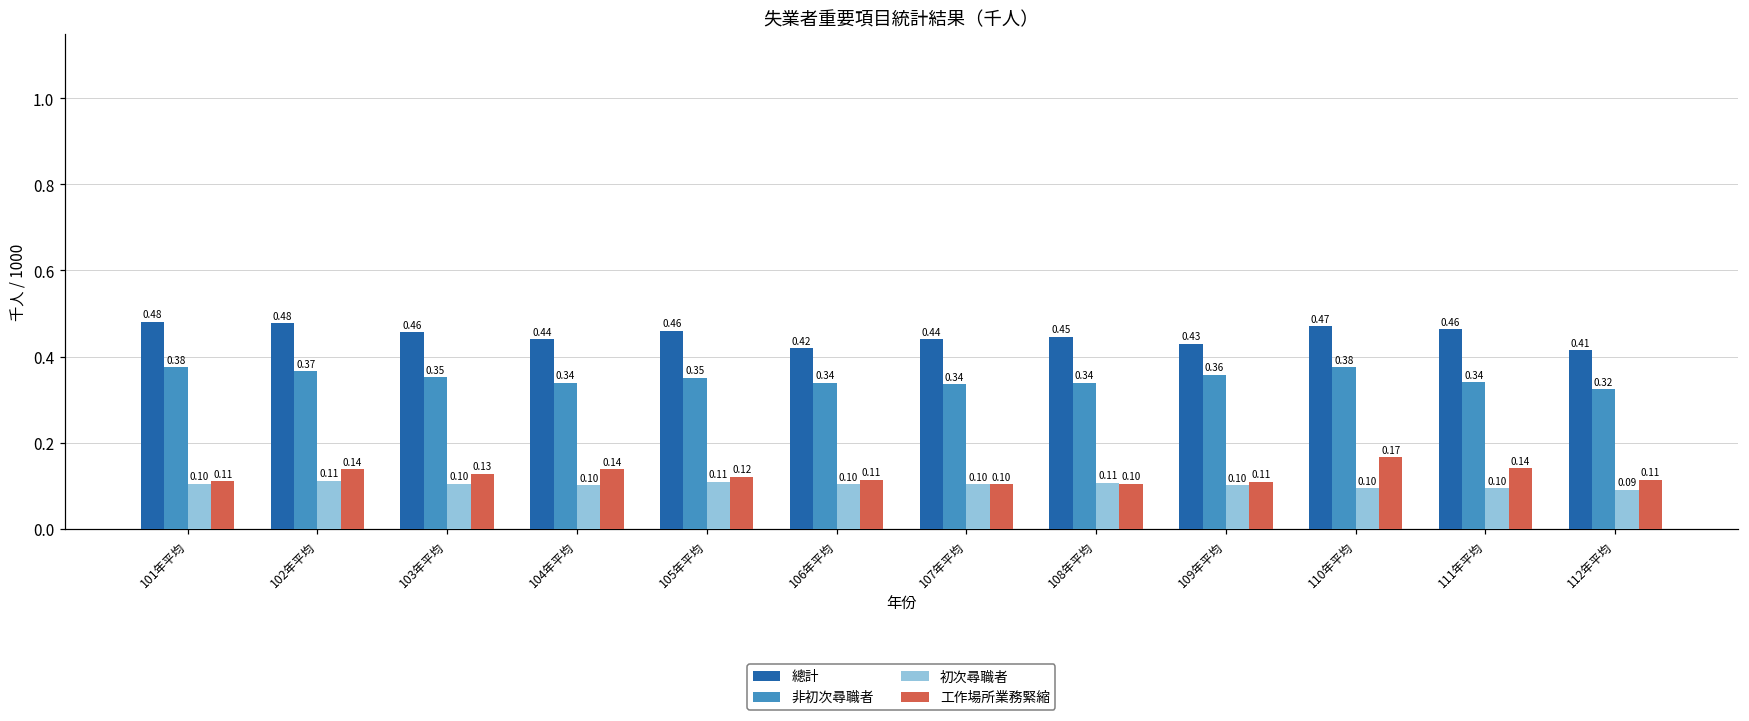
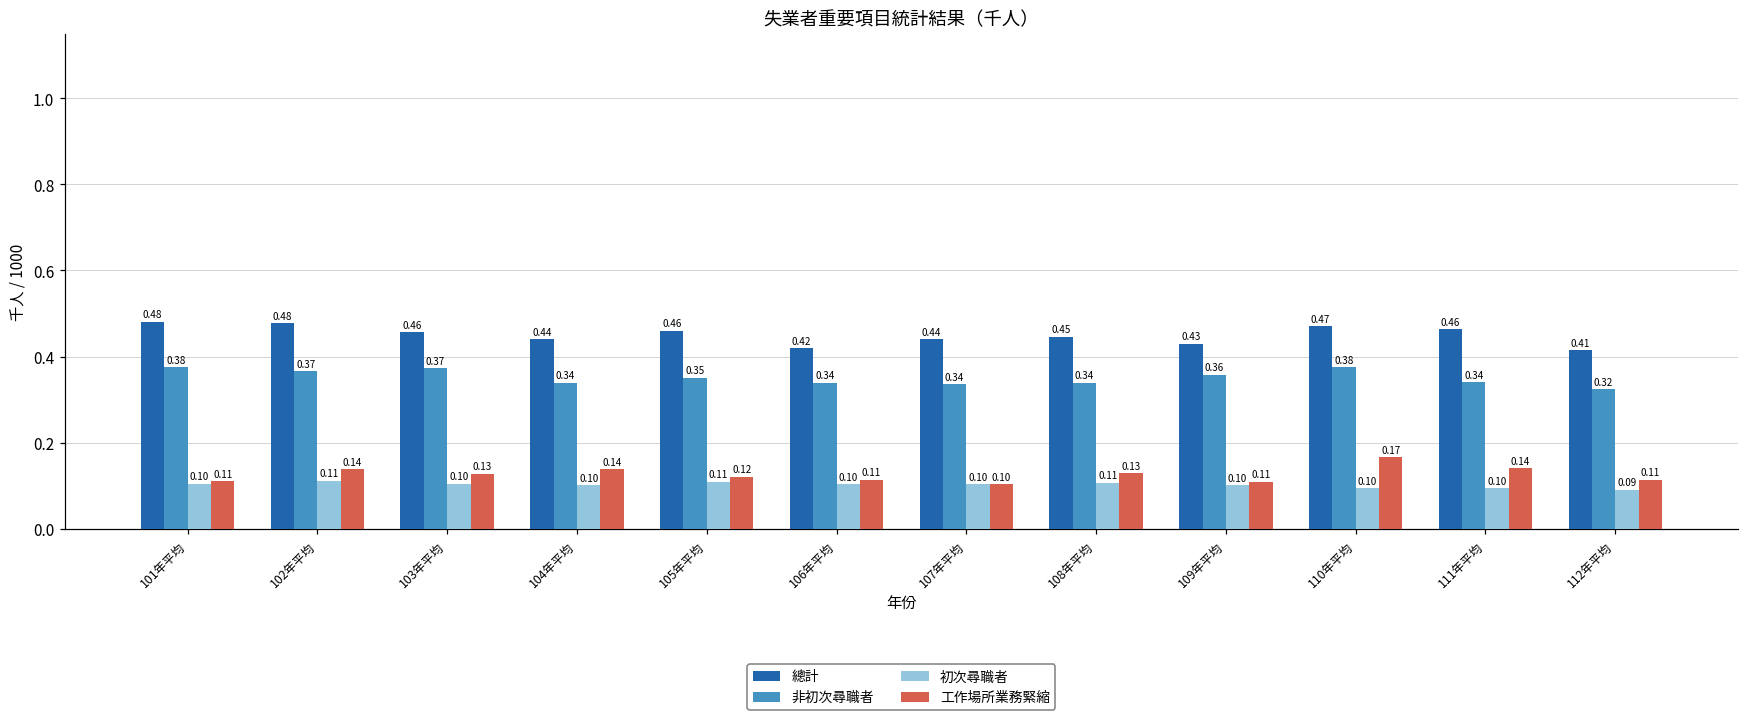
非初次尋職者, 103年平均: 0.35 -> 0.37
工作場所業務緊縮, 108年平均: 0.10 -> 0.13
